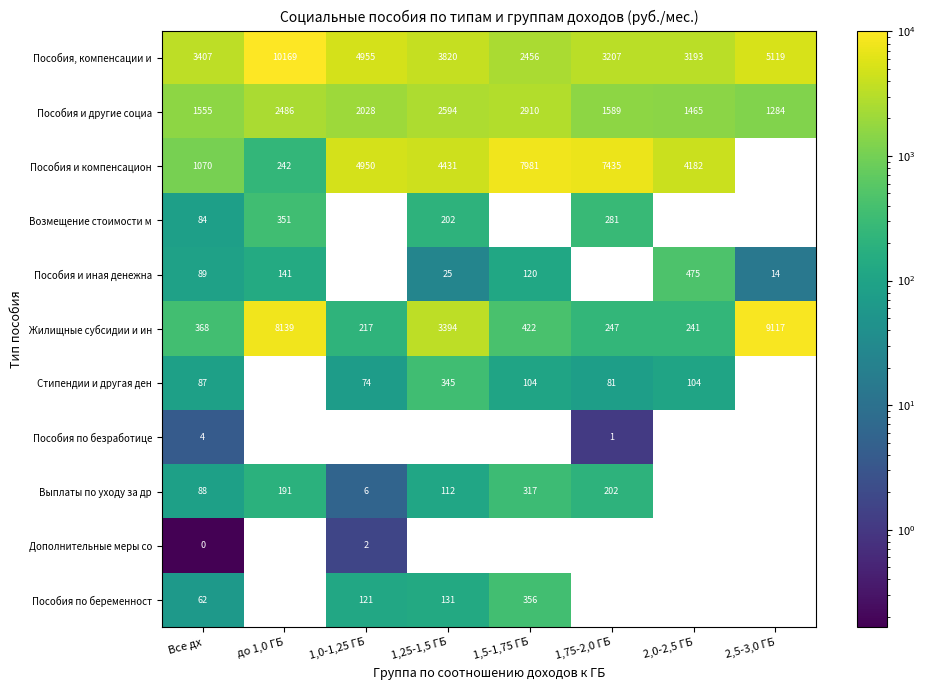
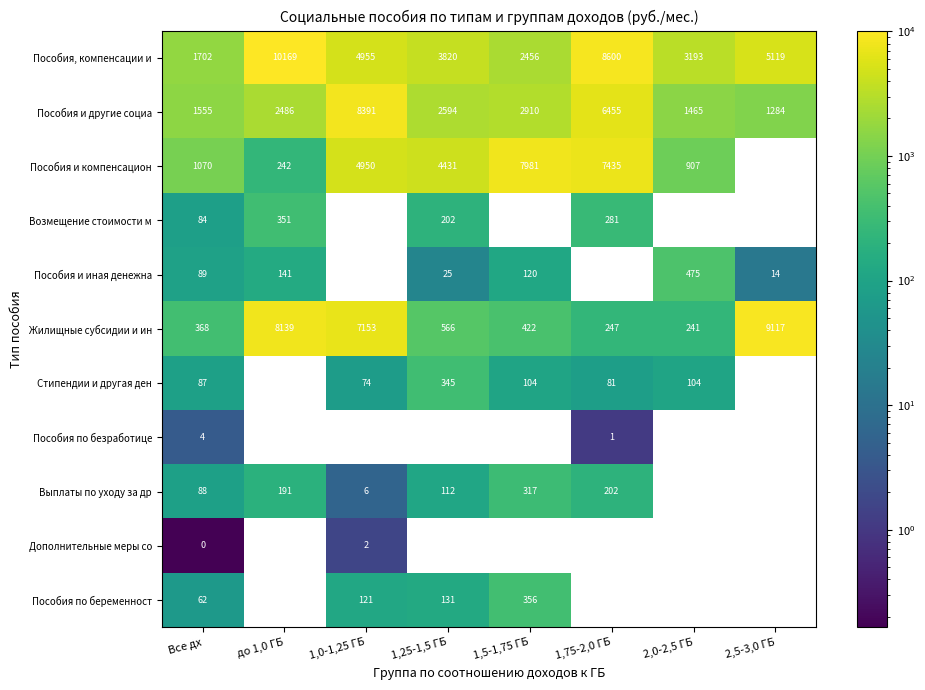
Пособия, компенсации и, Все дх: 3407 -> 1702
Пособия, компенсации и, 1,75-2,0 ГБ: 3207 -> 8600
Пособия и другие социа, 1,0-1,25 ГБ: 2028 -> 8391
Пособия и другие социа, 1,75-2,0 ГБ: 1589 -> 6455
Пособия и компенсацион, 2,0-2,5 ГБ: 4182 -> 907
Жилищные субсидии и ин, 1,0-1,25 ГБ: 217 -> 7153
Жилищные субсидии и ин, 1,25-1,5 ГБ: 3394 -> 566
